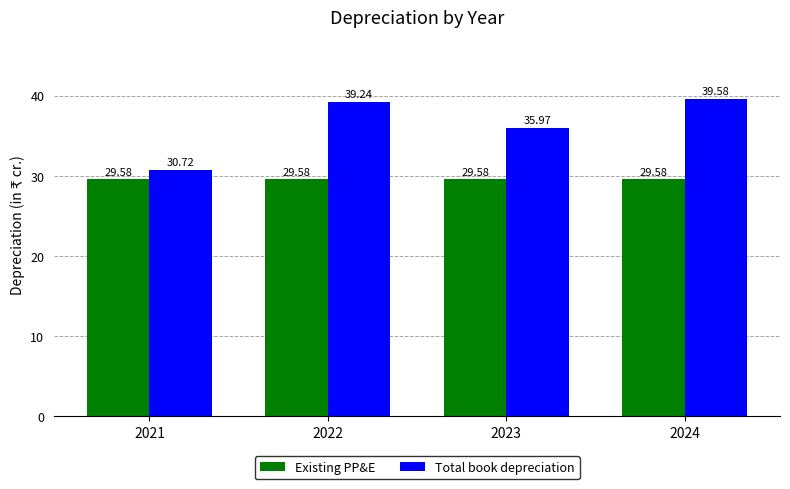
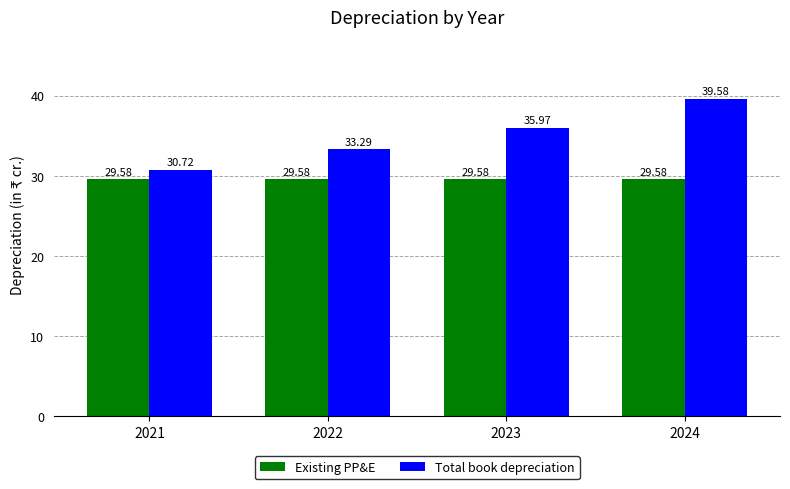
Total book depreciation, 2022: 39.24 -> 33.29
